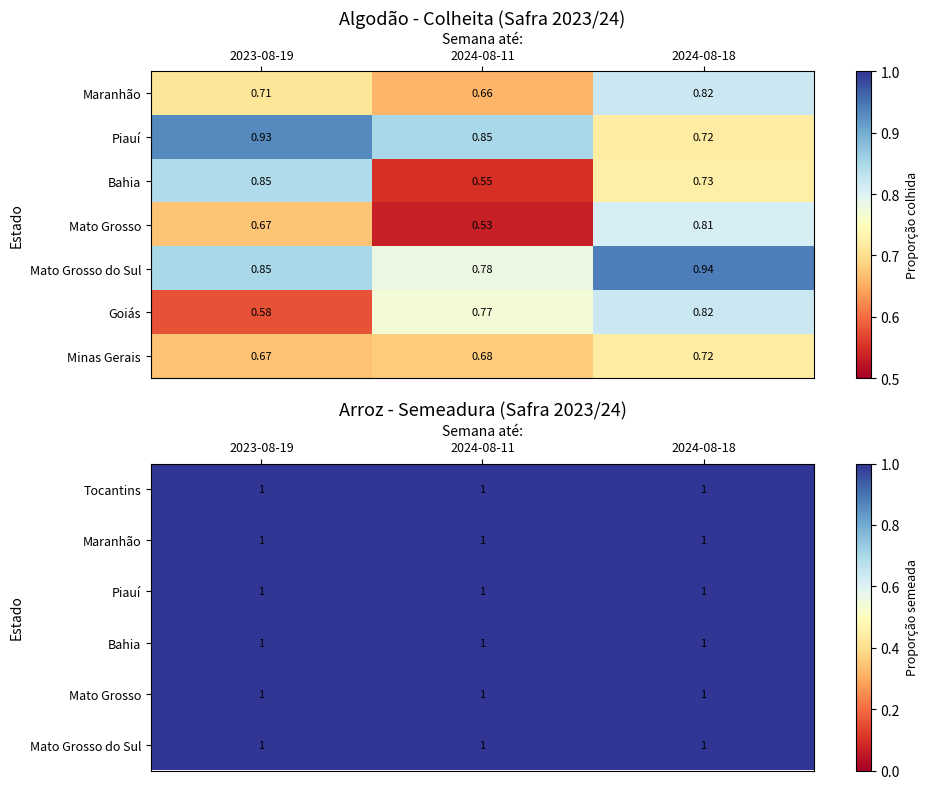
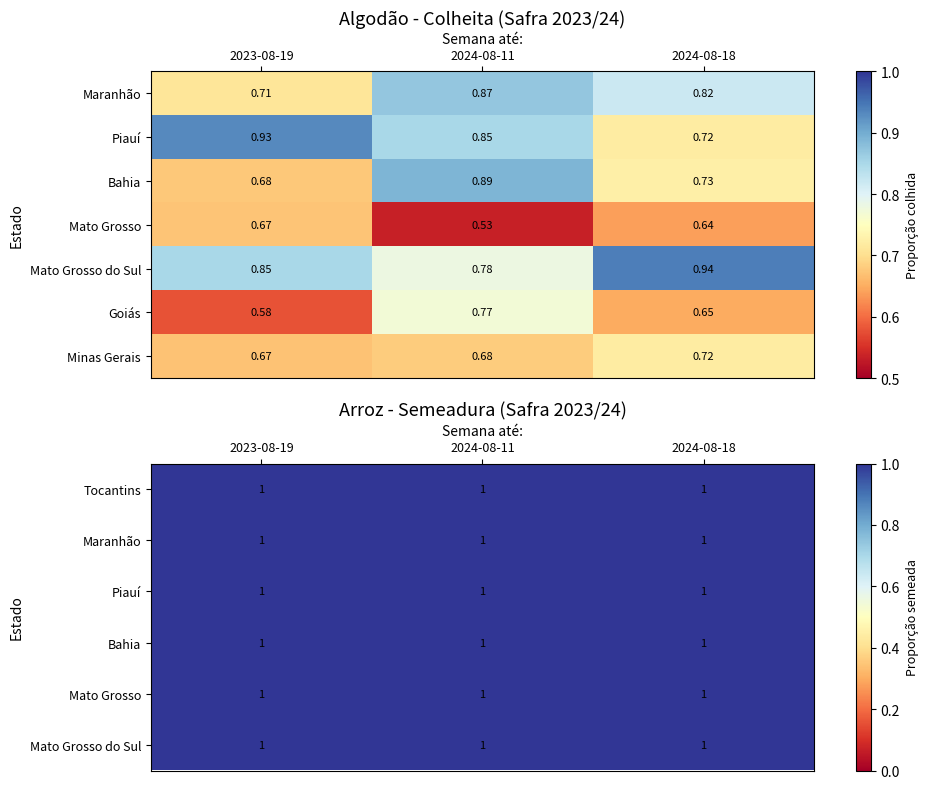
Algodão - Colheita (Safra 2023/24), Maranhão, 2024-08-11: 0.66 -> 0.87
Algodão - Colheita (Safra 2023/24), Bahia, 2023-08-19: 0.85 -> 0.68
Algodão - Colheita (Safra 2023/24), Bahia, 2024-08-11: 0.55 -> 0.89
Algodão - Colheita (Safra 2023/24), Mato Grosso, 2024-08-18: 0.81 -> 0.64
Algodão - Colheita (Safra 2023/24), Goiás, 2024-08-18: 0.82 -> 0.65
